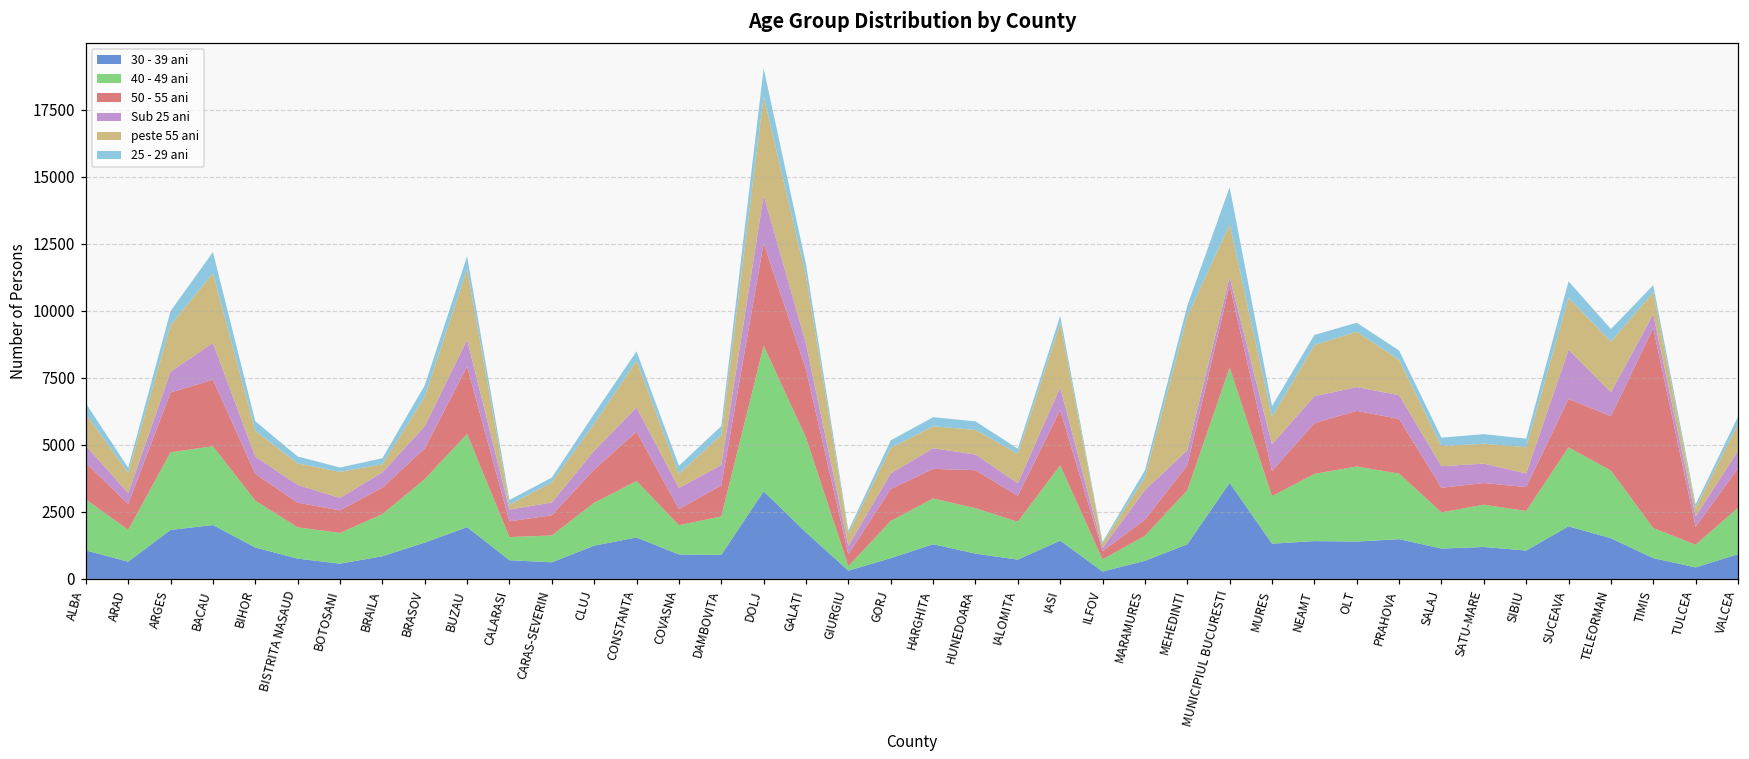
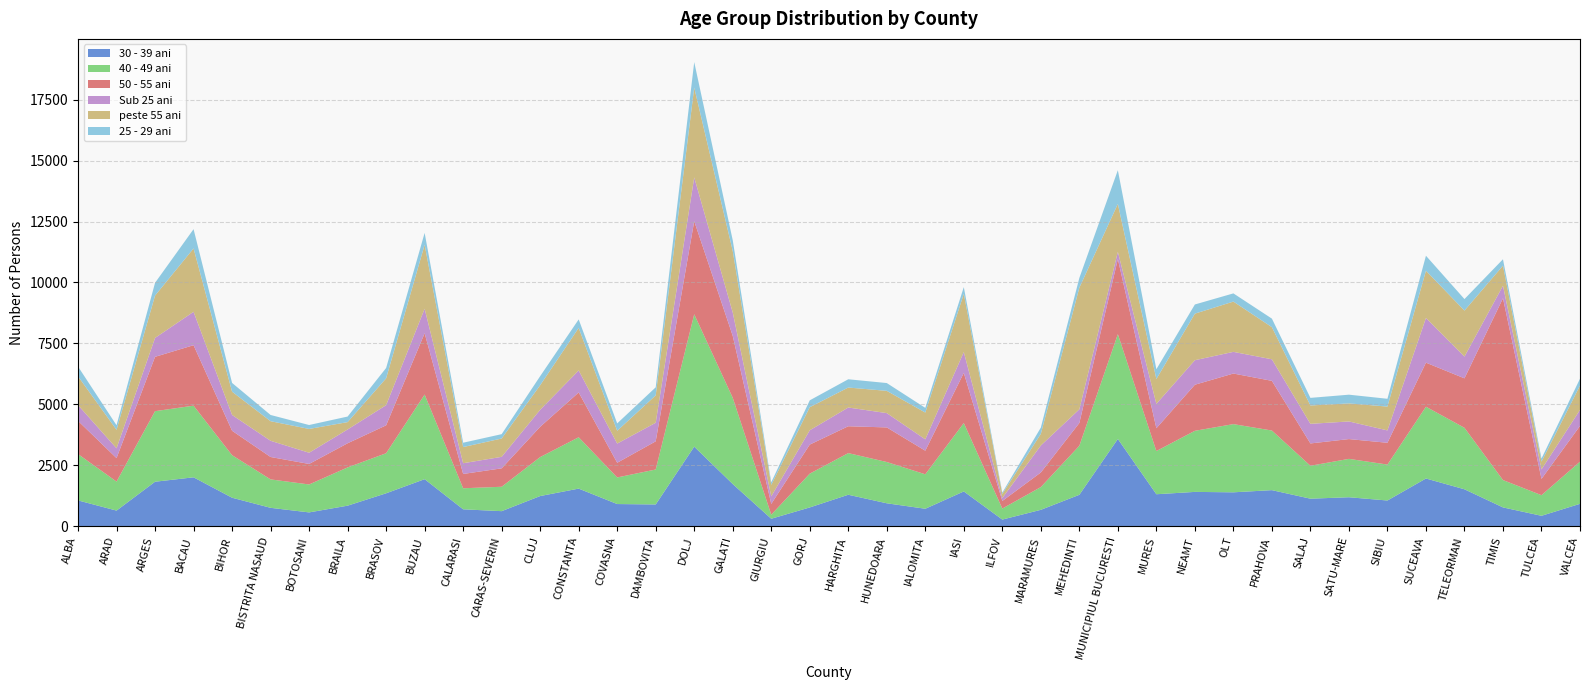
40 - 49 ani, BRASOV: 2400 -> 1600
peste 55 ani, CALARASI: 200 -> 700
